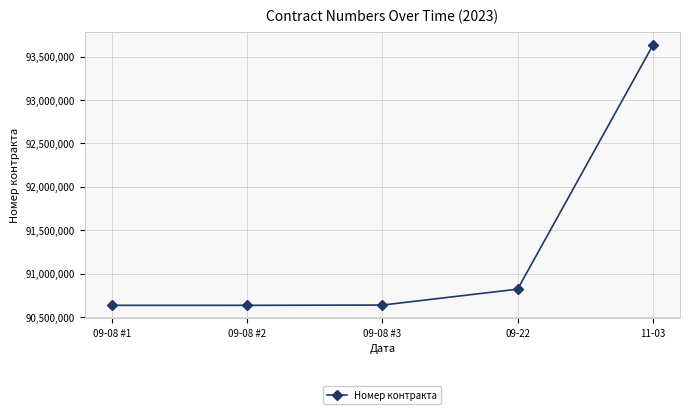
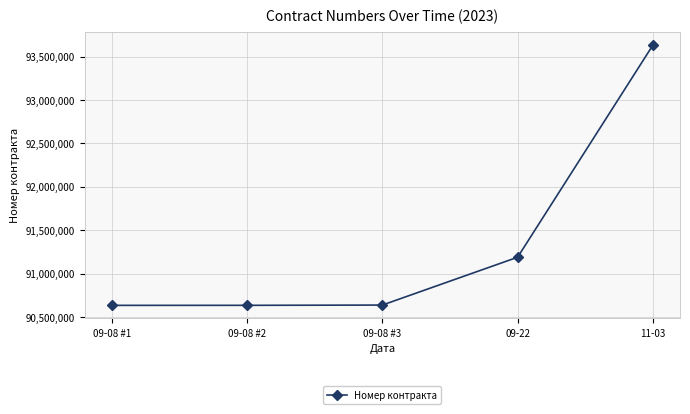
09-22: 90,800,000 -> 91,200,000
